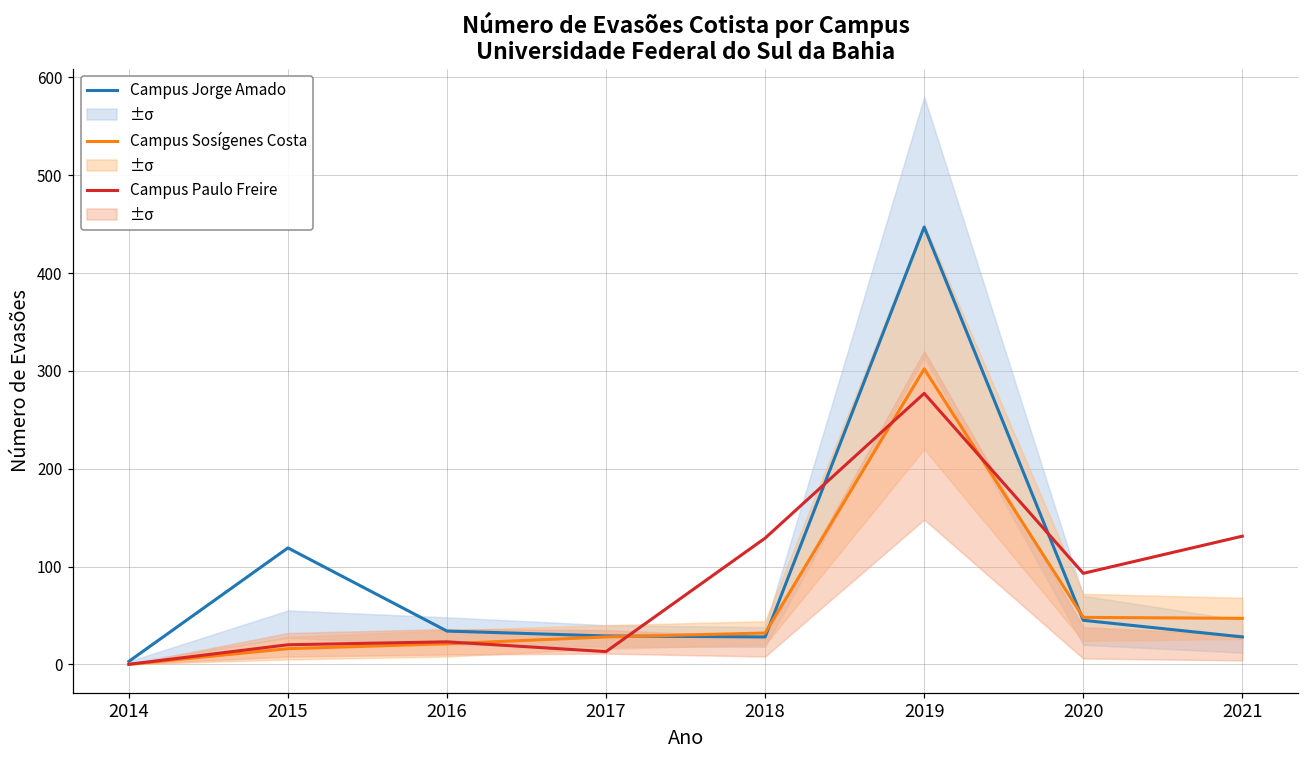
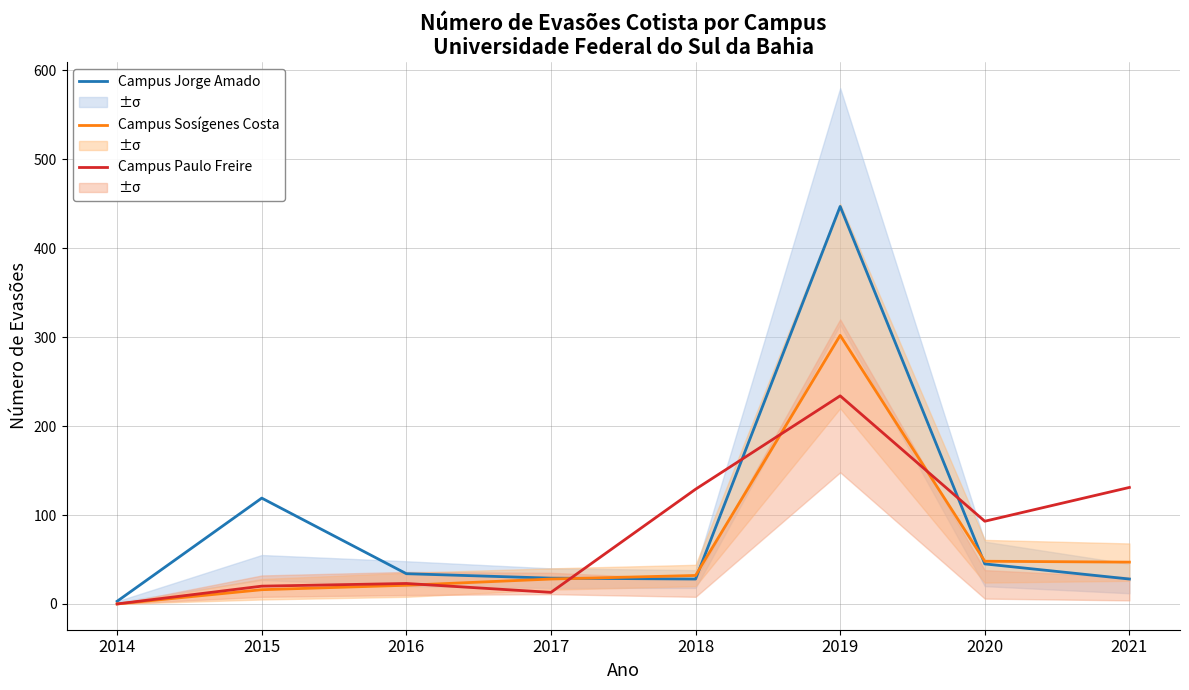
Campus Paulo Freire, 2019: 280 -> 230
